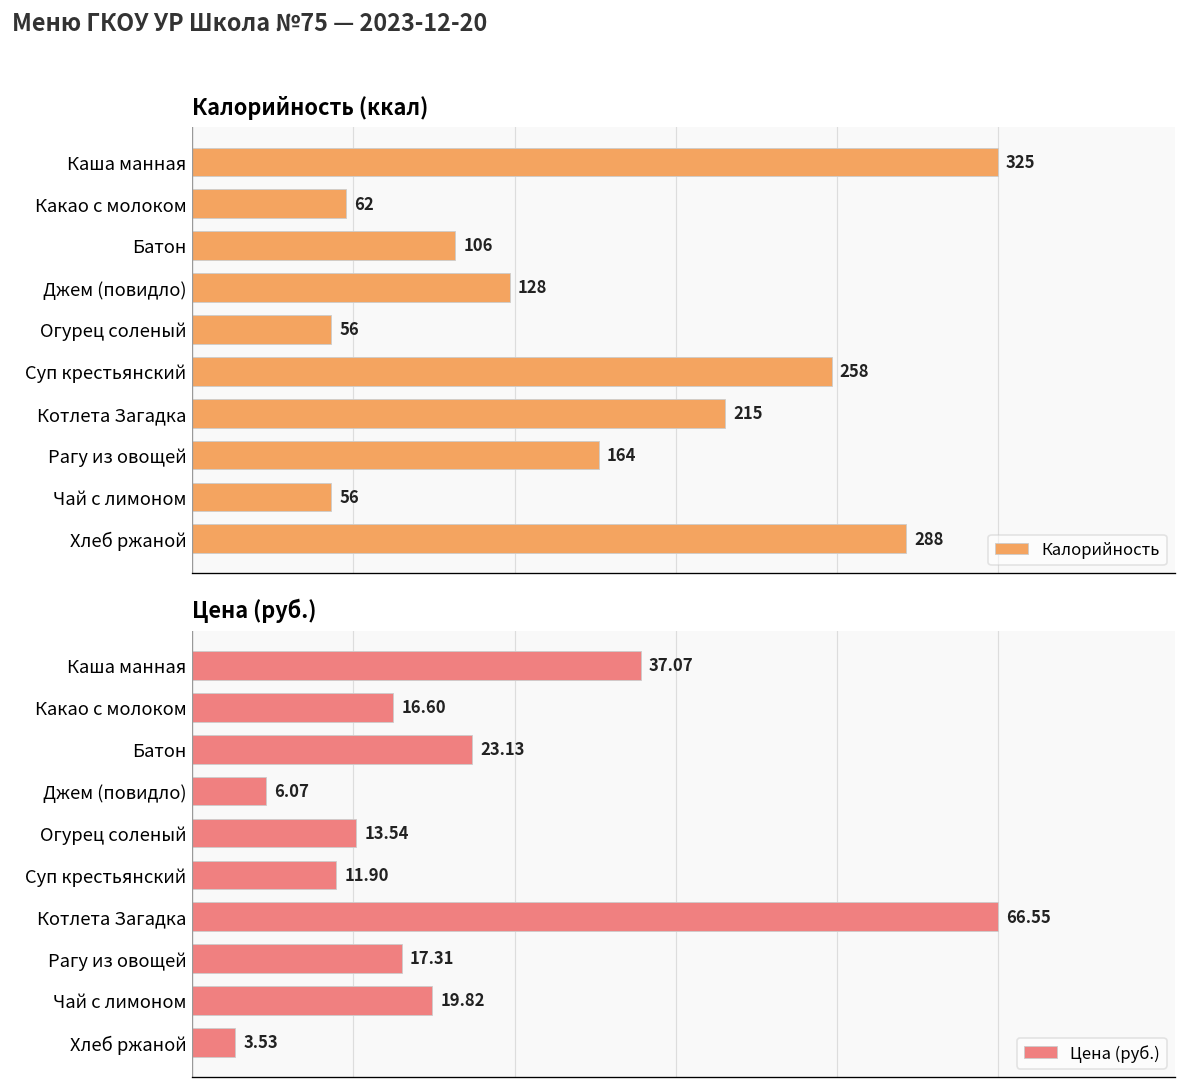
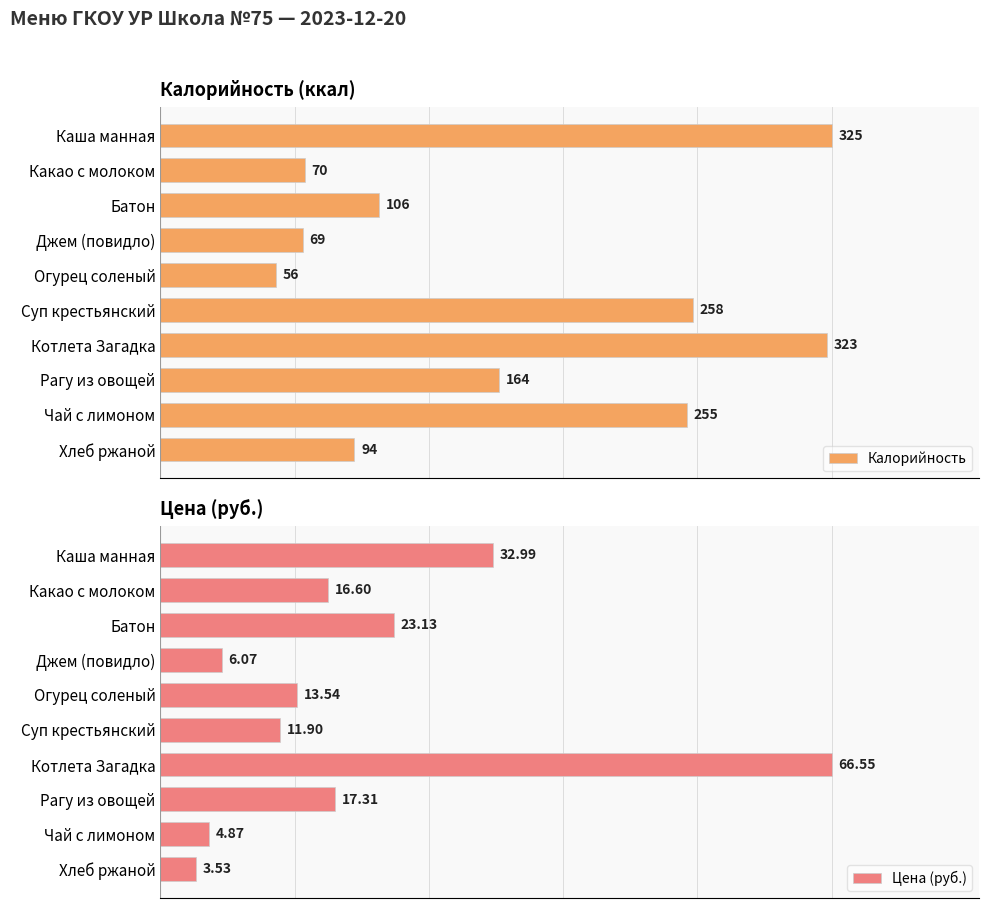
Калорийность (ккал), Какао с молоком: 62 -> 70
Калорийность (ккал), Джем (повидло): 128 -> 69
Калорийность (ккал), Котлета Загадка: 215 -> 323
Калорийность (ккал), Чай с лимоном: 56 -> 255
Калорийность (ккал), Хлеб ржаной: 288 -> 94
Цена (руб.), Каша манная: 37.07 -> 32.99
Цена (руб.), Чай с лимоном: 19.82 -> 4.87
